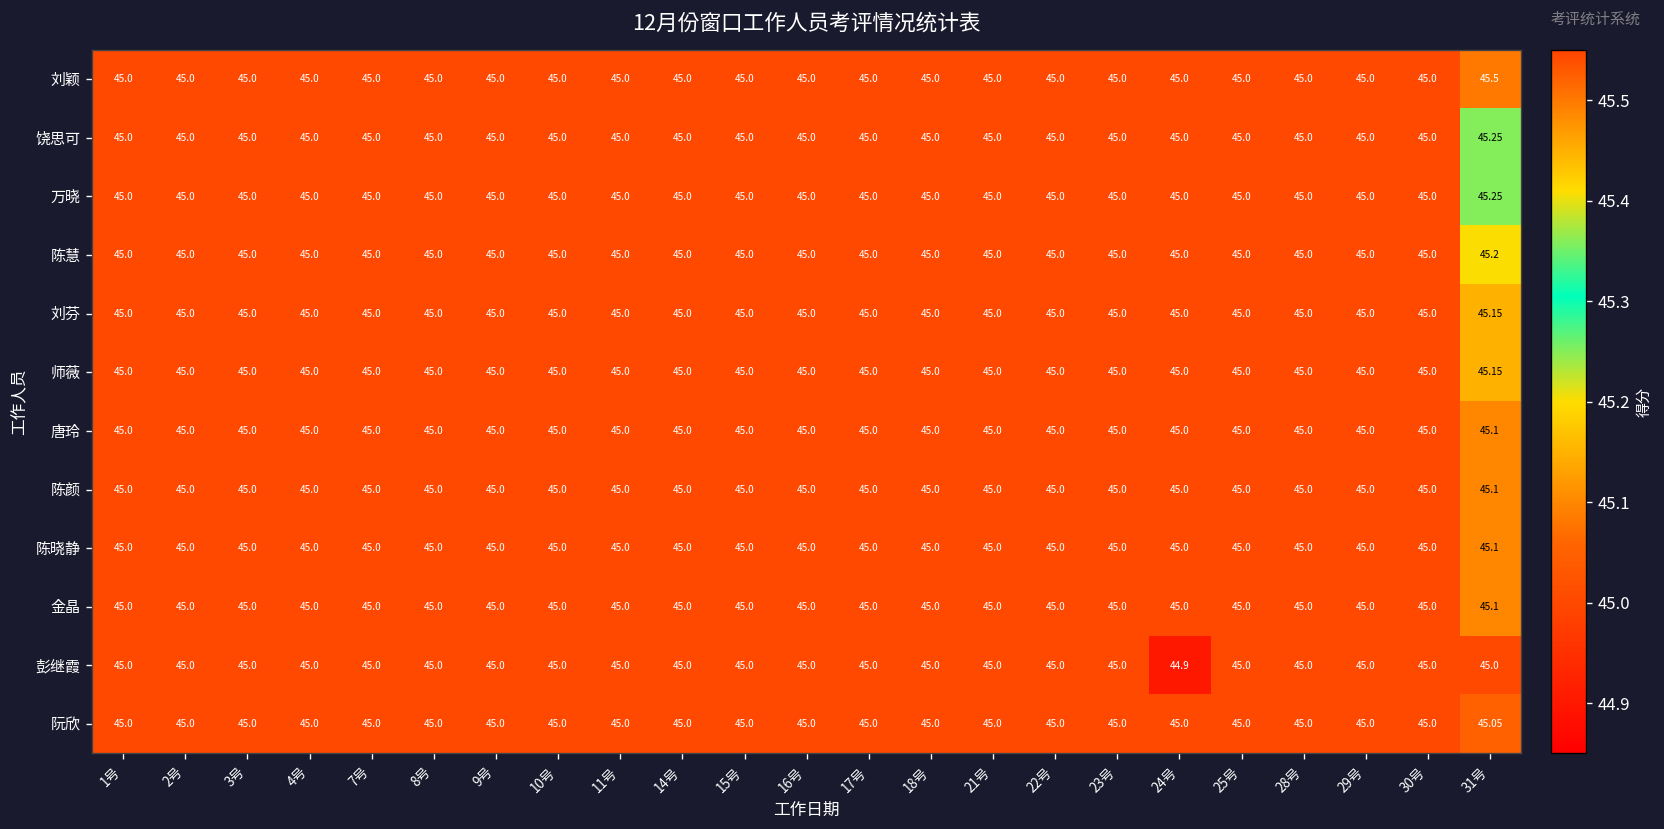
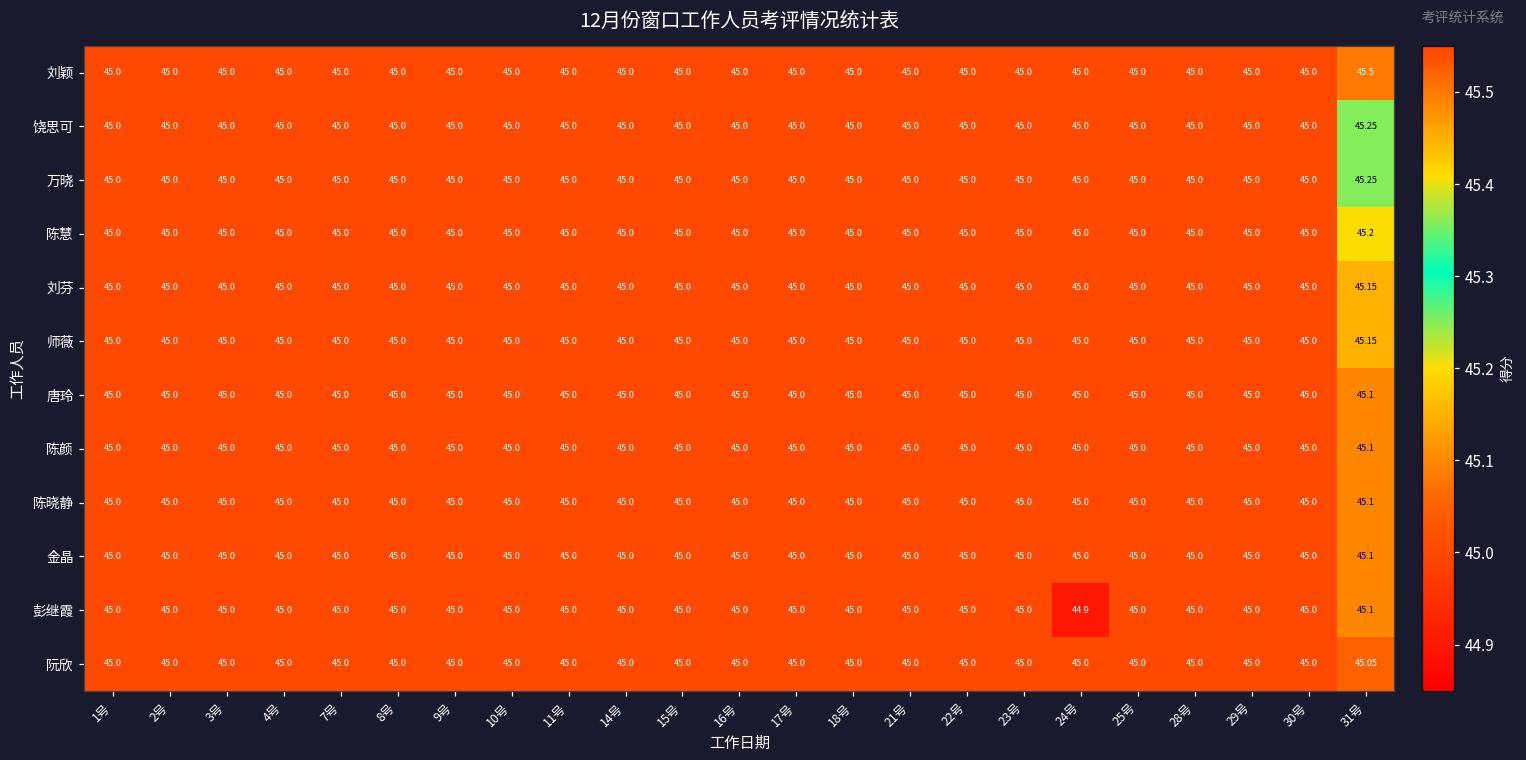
彭继霞, 31号: 45.0 -> 45.1
